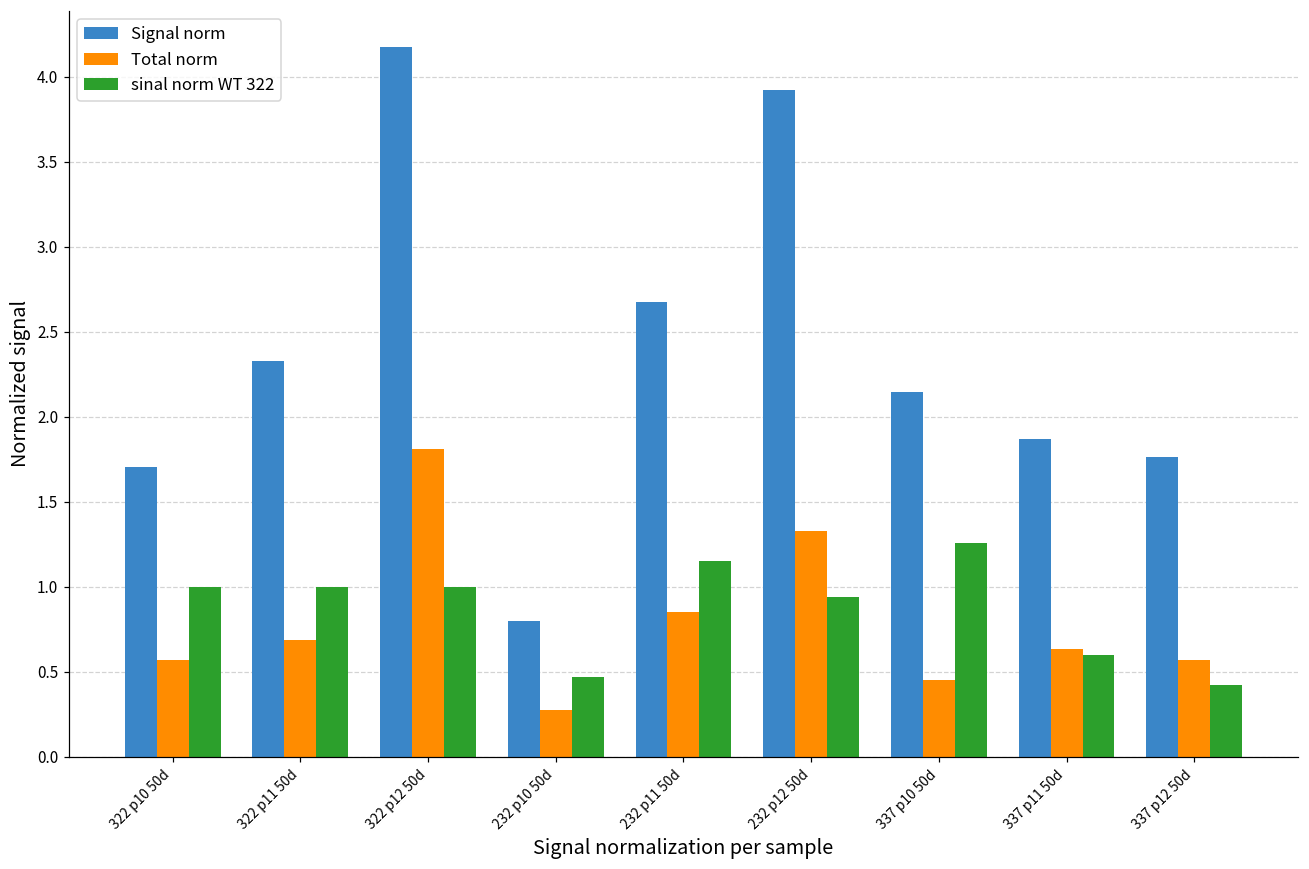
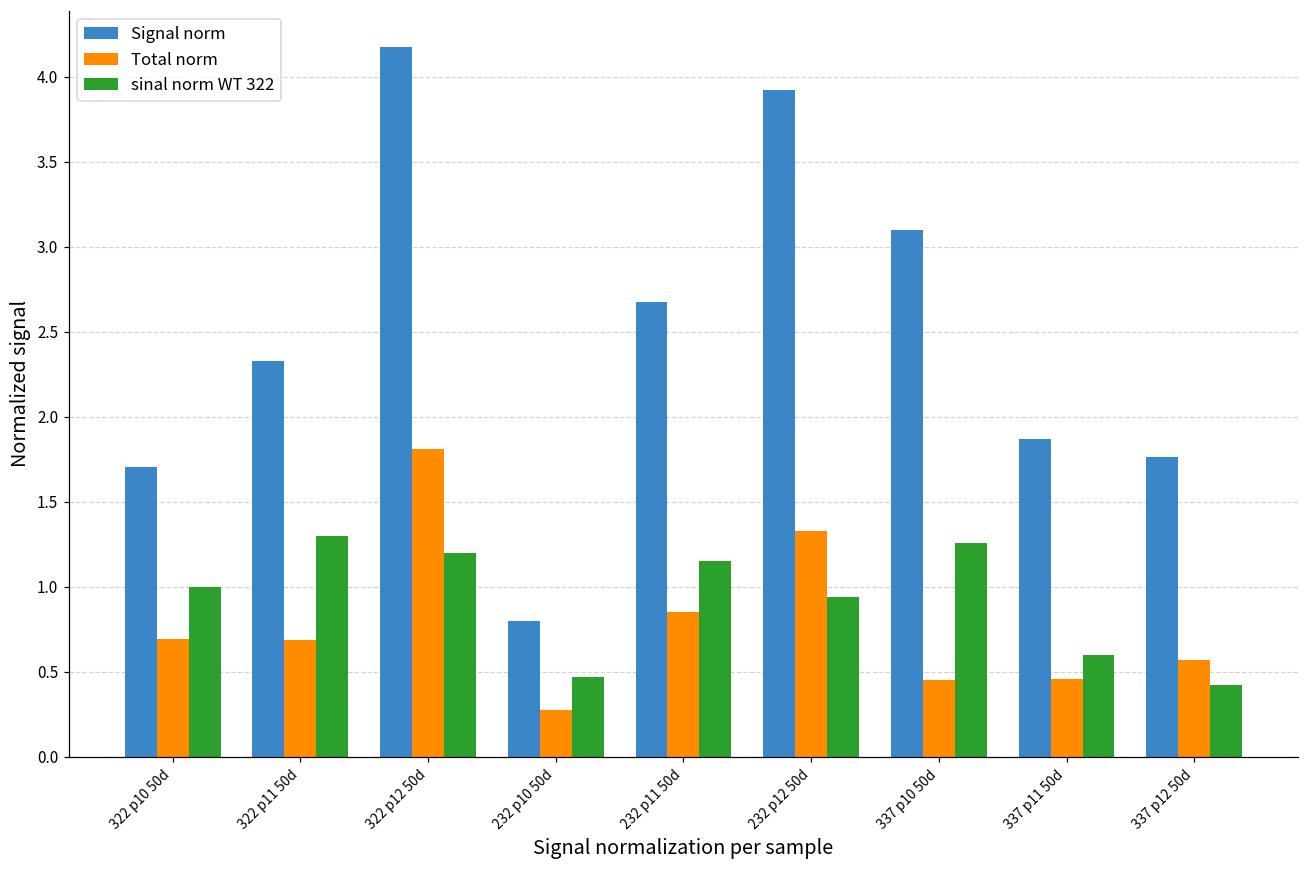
Total norm, 322 p10 50d: 0.57 -> 0.69
sinal norm WT 322, 322 p11 50d: 1.0 -> 1.3
sinal norm WT 322, 322 p12 50d: 1.0 -> 1.2
Signal norm, 337 p10 50d: 2.14 -> 3.10
Total norm, 337 p11 50d: 0.63 -> 0.46
